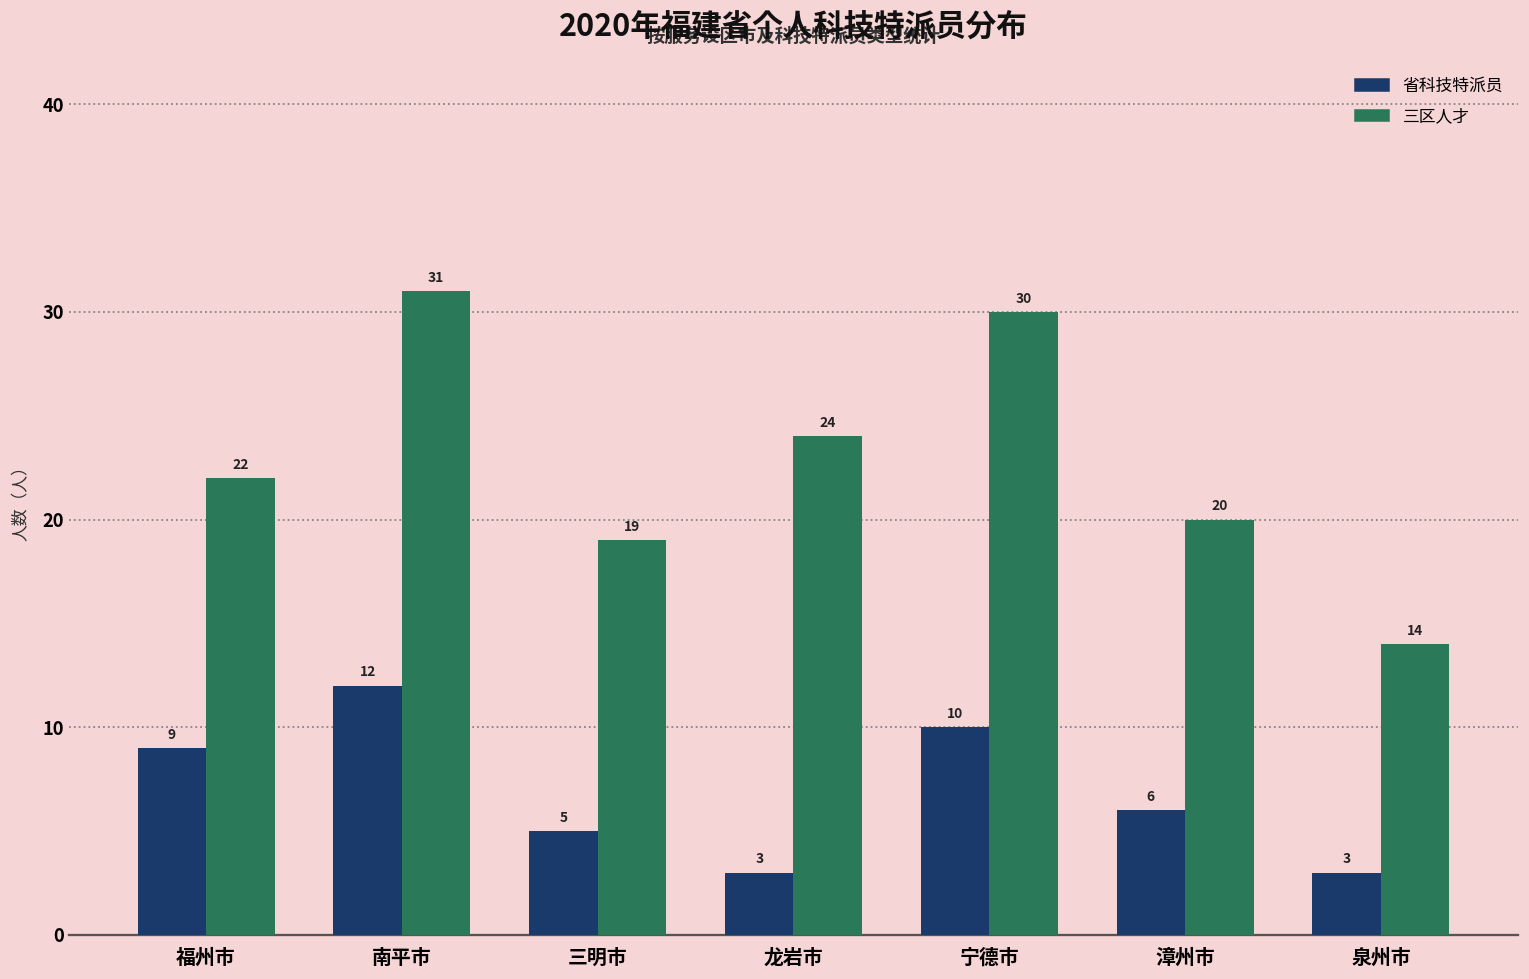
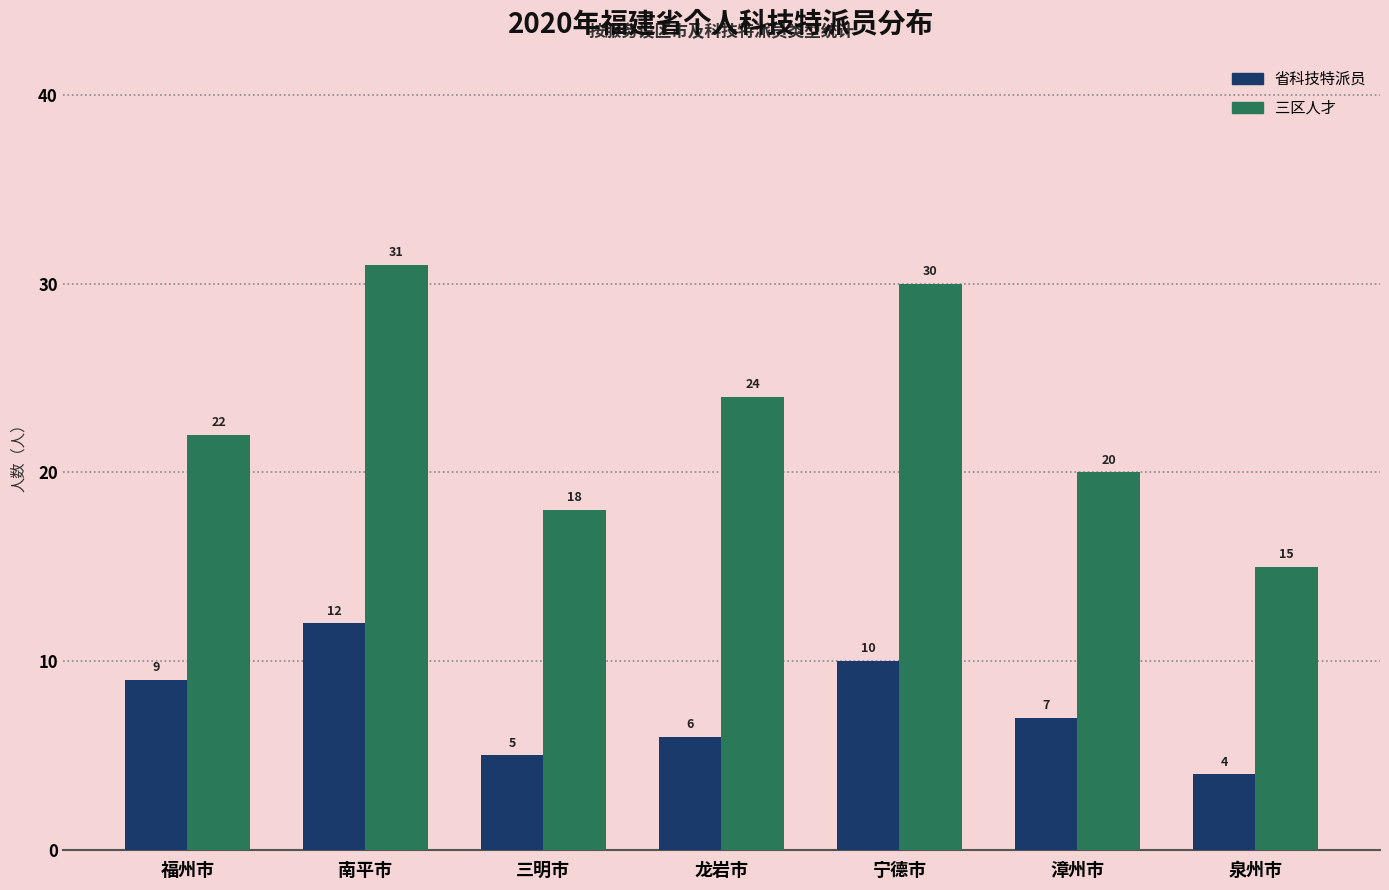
三区人才, 三明市: 19 -> 18
省科技特派员, 龙岩市: 3 -> 6
省科技特派员, 漳州市: 6 -> 7
省科技特派员, 泉州市: 3 -> 4
三区人才, 泉州市: 14 -> 15
